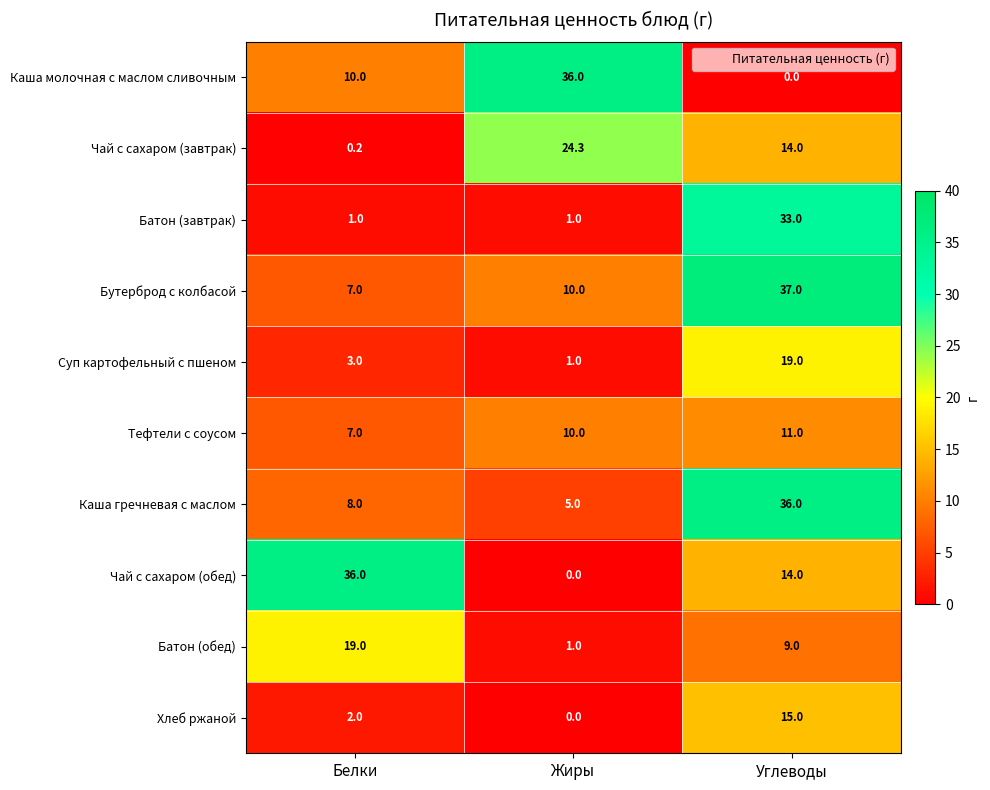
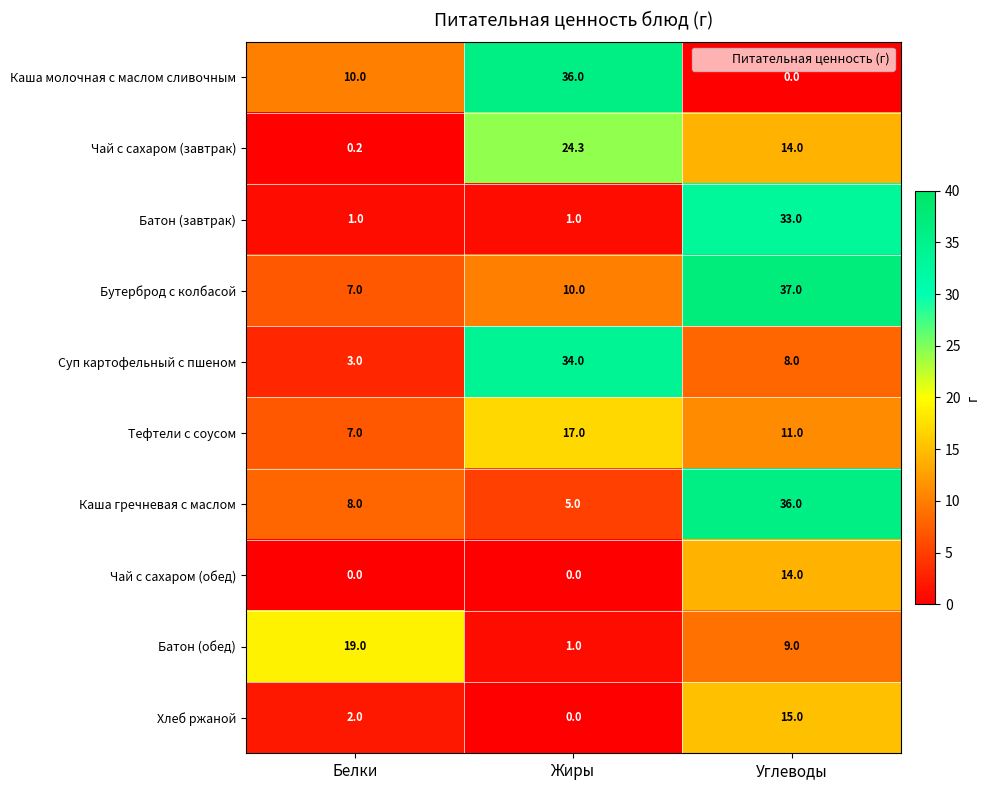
Суп картофельный с пшеном, Жиры: 1.0 -> 34.0
Суп картофельный с пшеном, Углеводы: 19.0 -> 8.0
Тефтели с соусом, Жиры: 10.0 -> 17.0
Чай с сахаром (обед), Белки: 36.0 -> 0.0
